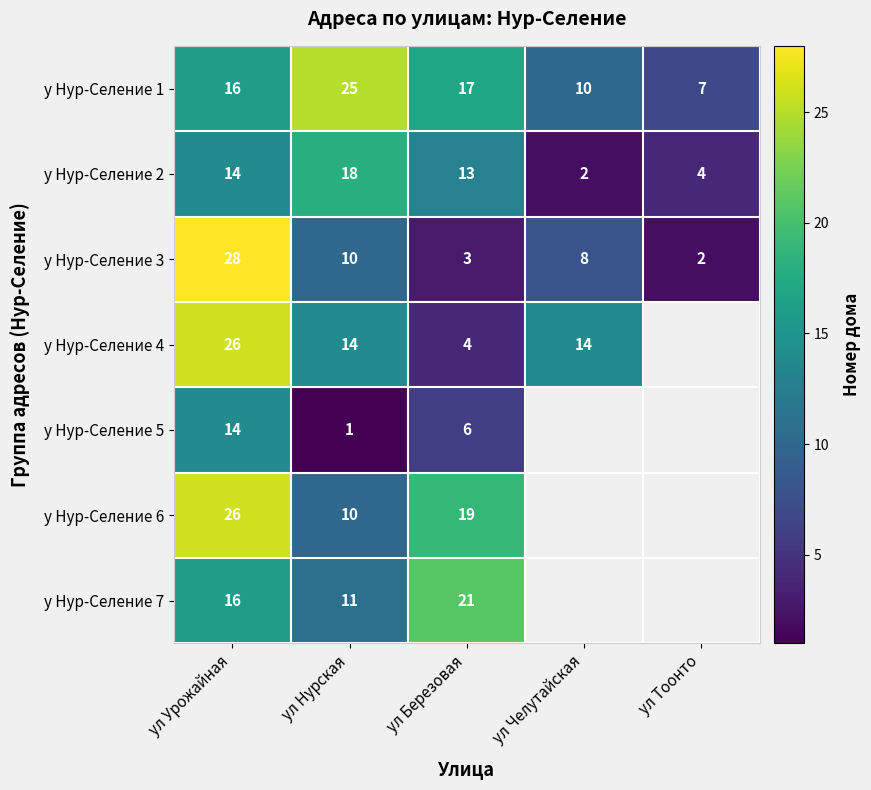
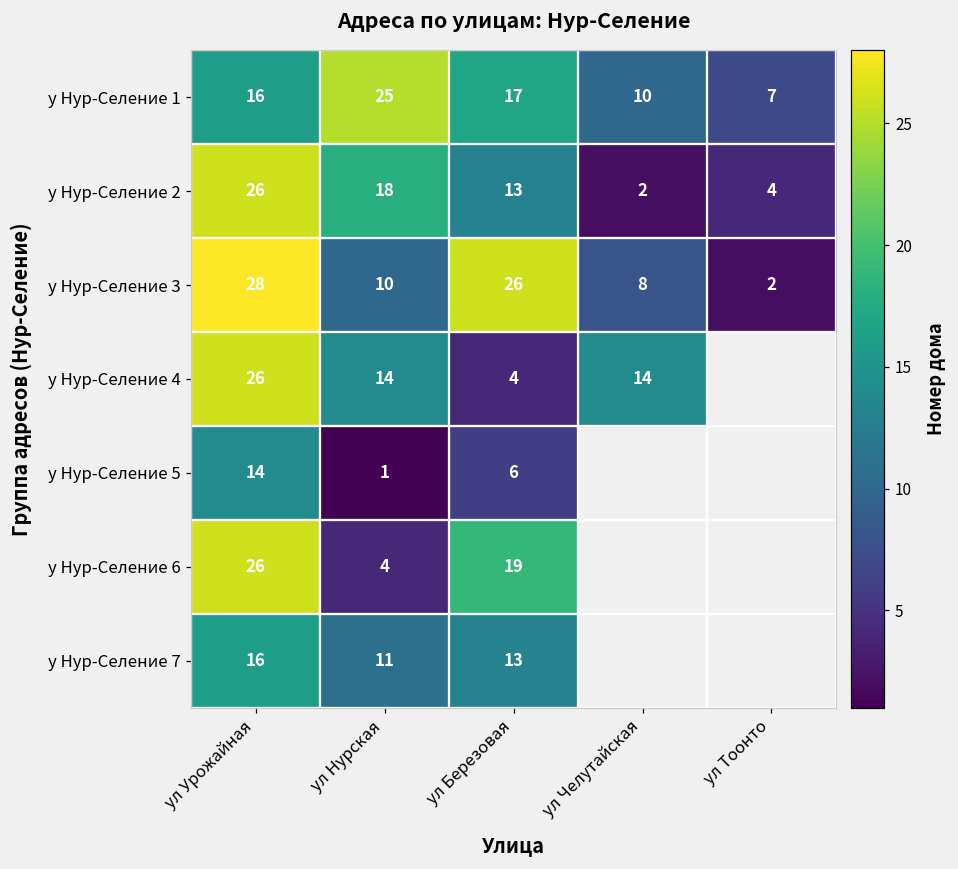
у Нур-Селение 2, ул Урожайная: 14 -> 26
у Нур-Селение 3, ул Березовая: 3 -> 26
у Нур-Селение 6, ул Нурская: 10 -> 4
у Нур-Селение 7, ул Березовая: 21 -> 13
